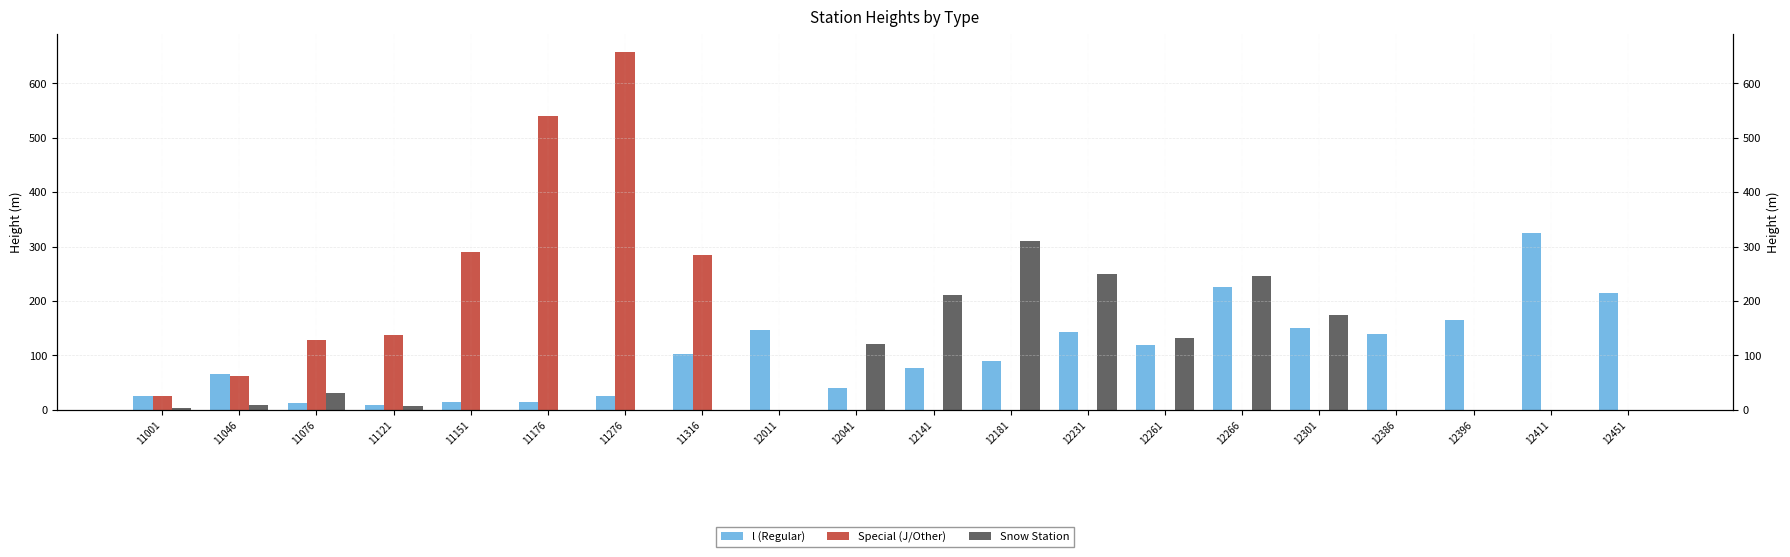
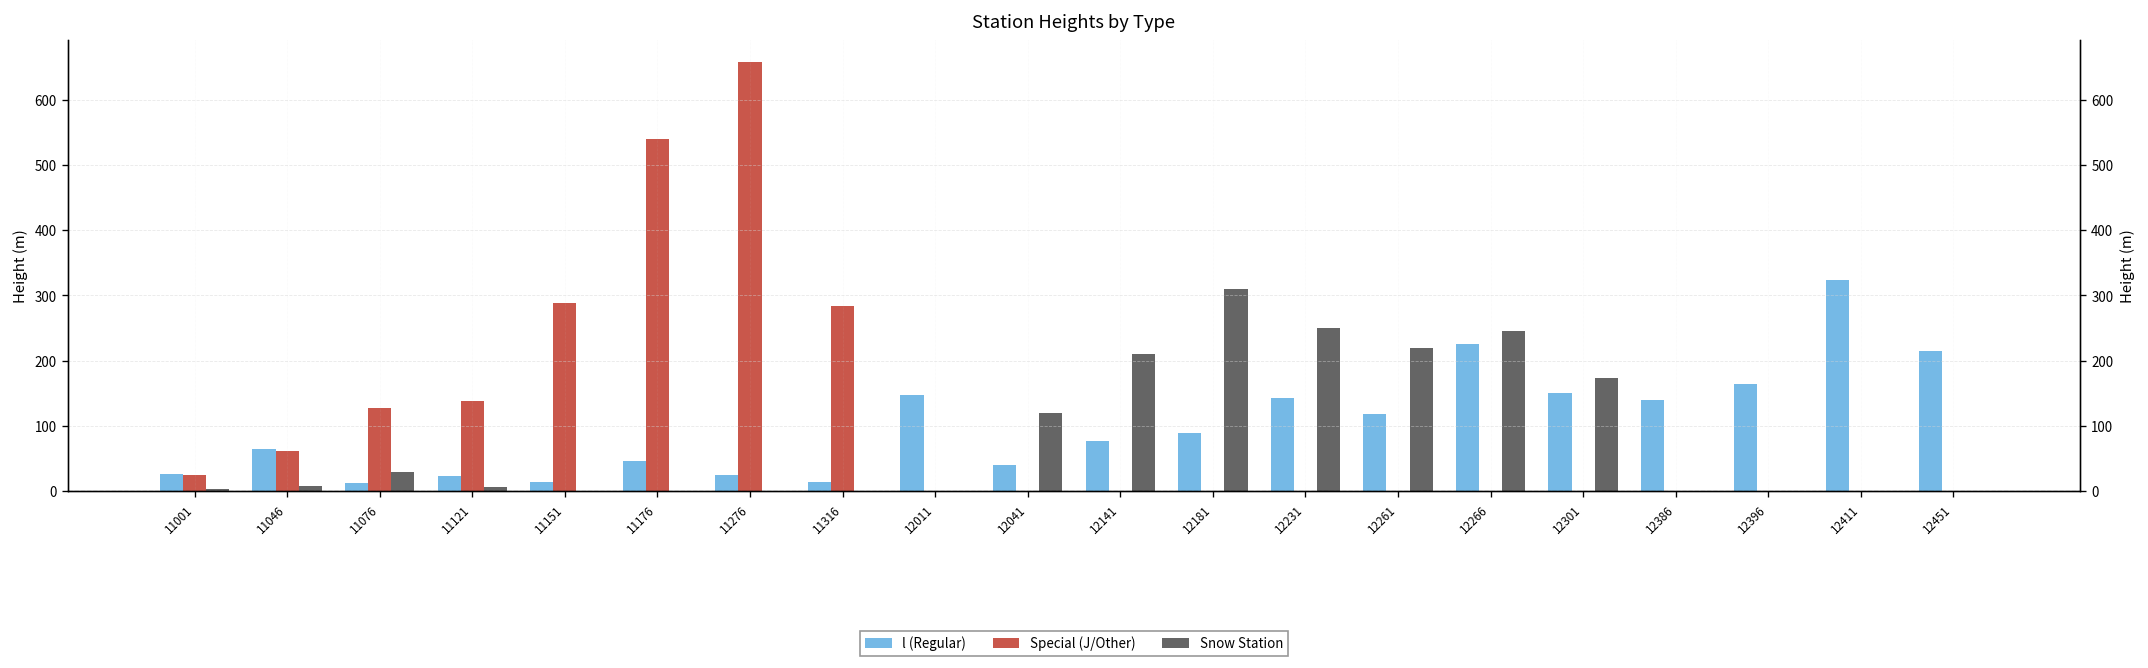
l (Regular), 11121: 10 -> 20
l (Regular), 11176: 10 -> 50
l (Regular), 11316: 100 -> 10
Snow Station, 12261: 130 -> 220
